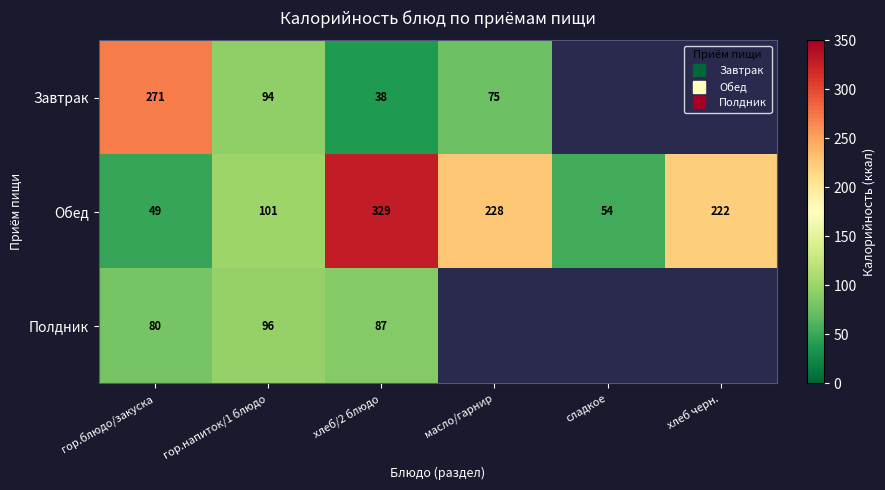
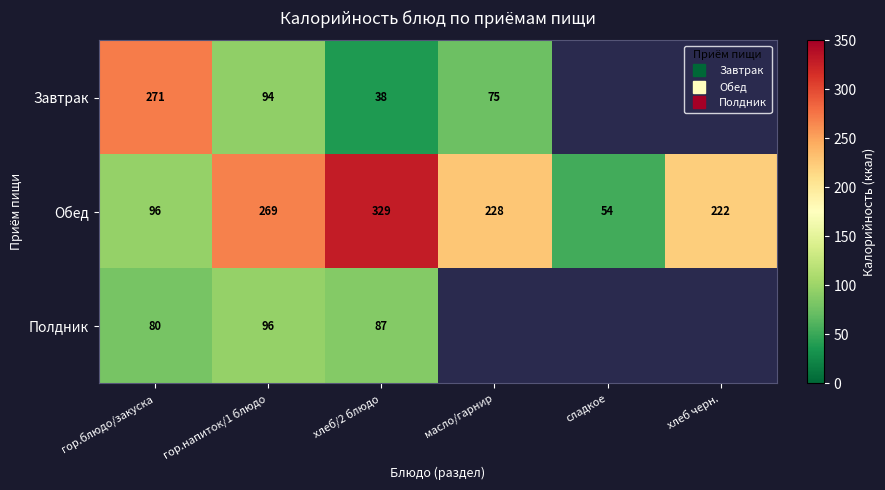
Обед, гор.блюдо/закуска: 49 -> 96
Обед, гор.напиток/1 блюдо: 101 -> 269
